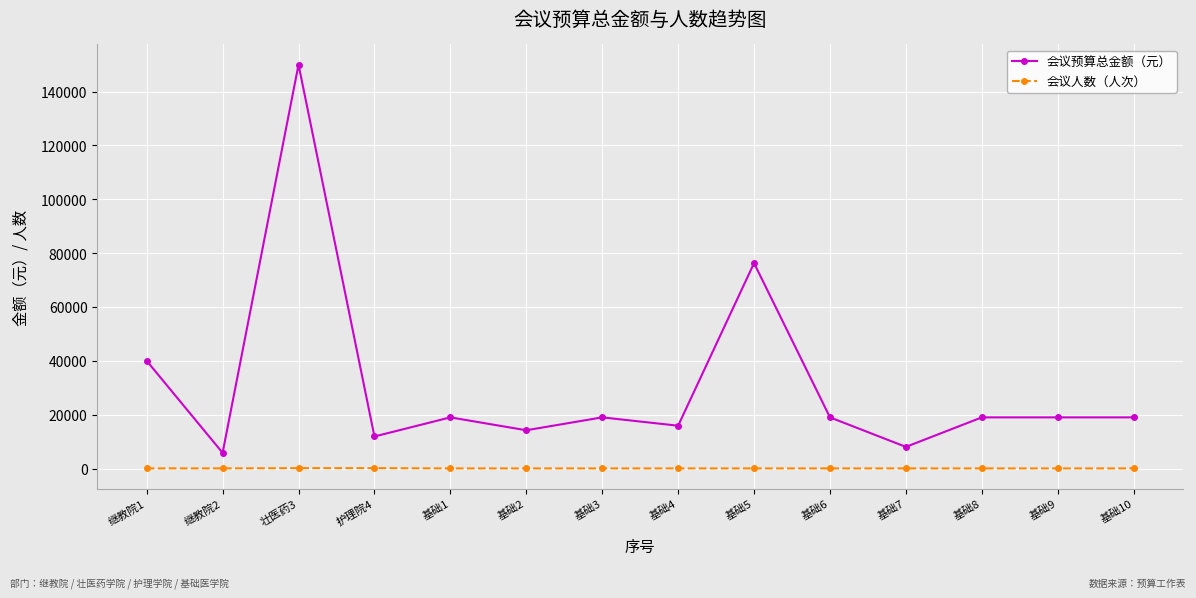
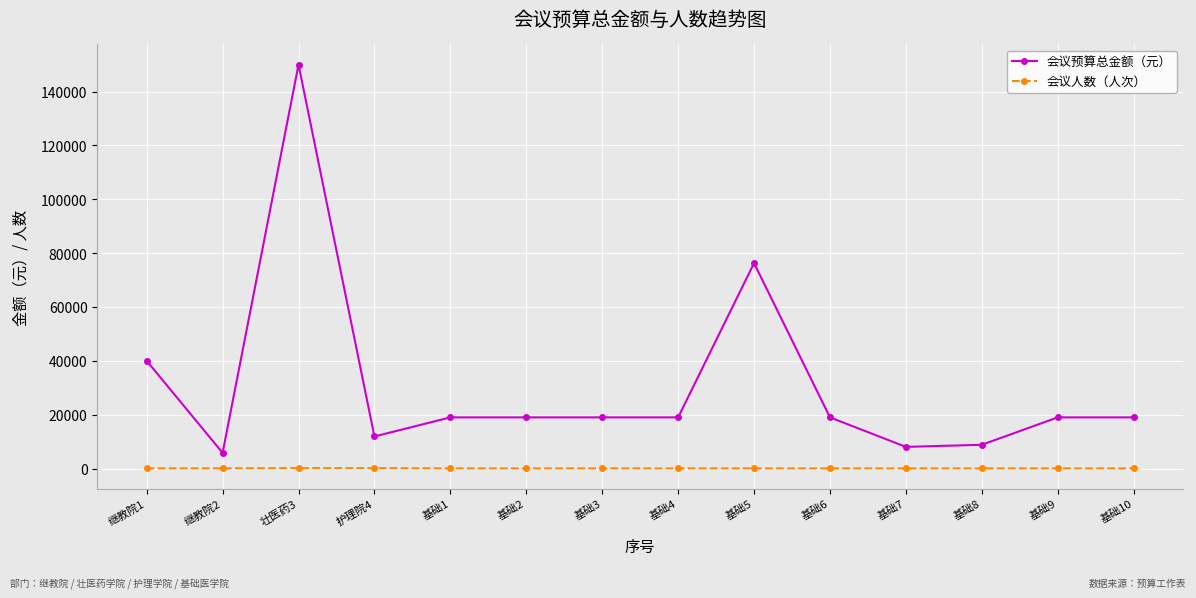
会议预算总金额（元）, 基础2: 14000 -> 19000
会议预算总金额（元）, 基础4: 16000 -> 19000
会议预算总金额（元）, 基础8: 19000 -> 9000
